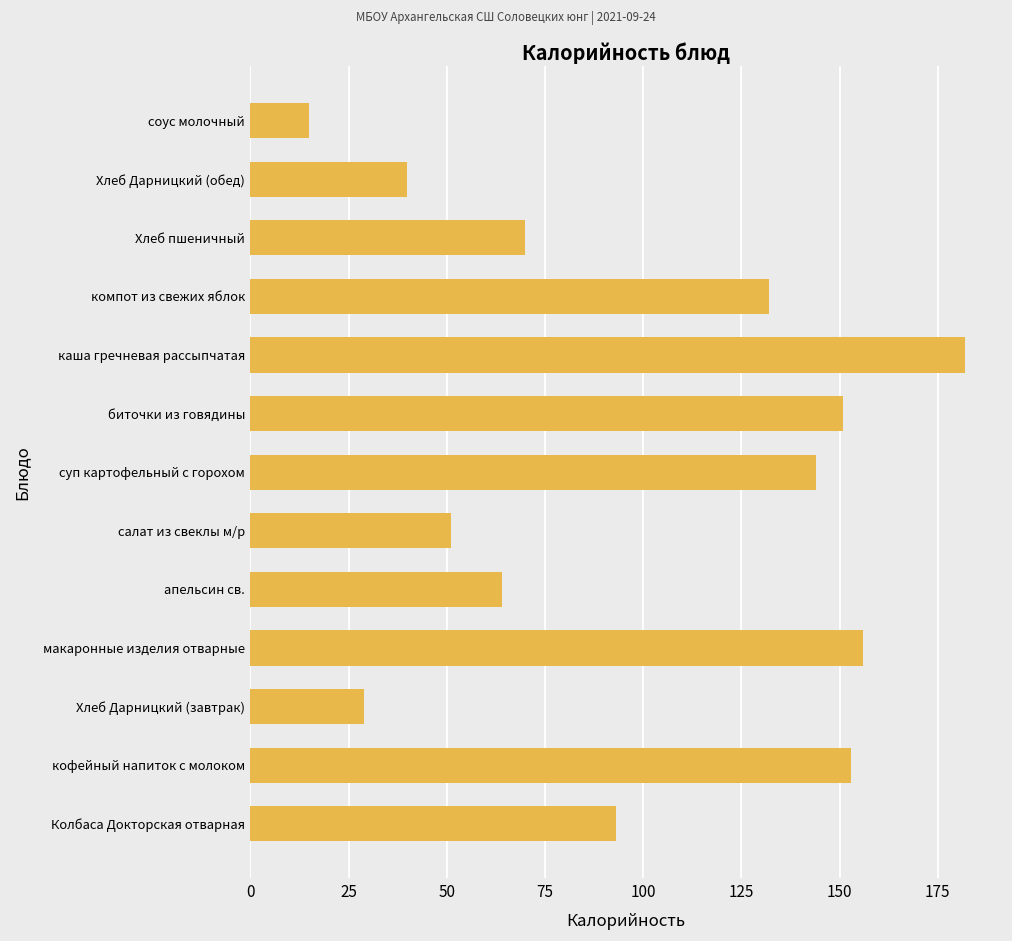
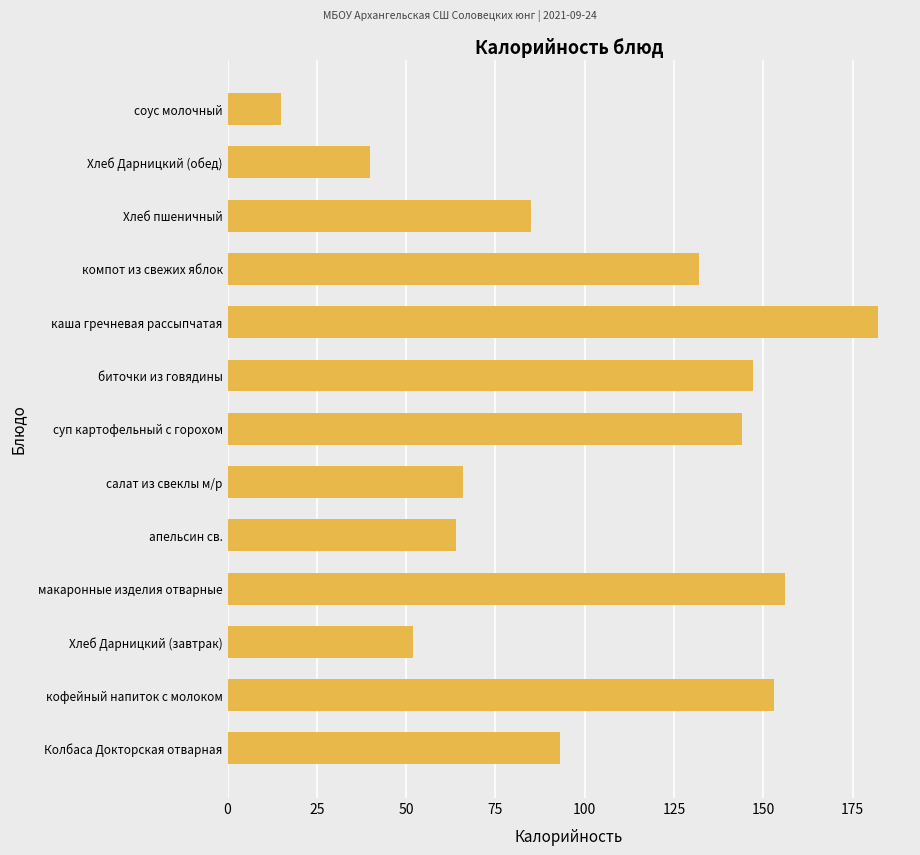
Хлеб пшеничный: 70 -> 85
биточки из говядины: 151 -> 147
салат из свеклы м/р: 51 -> 66
Хлеб Дарницкий (завтрак): 29 -> 52
